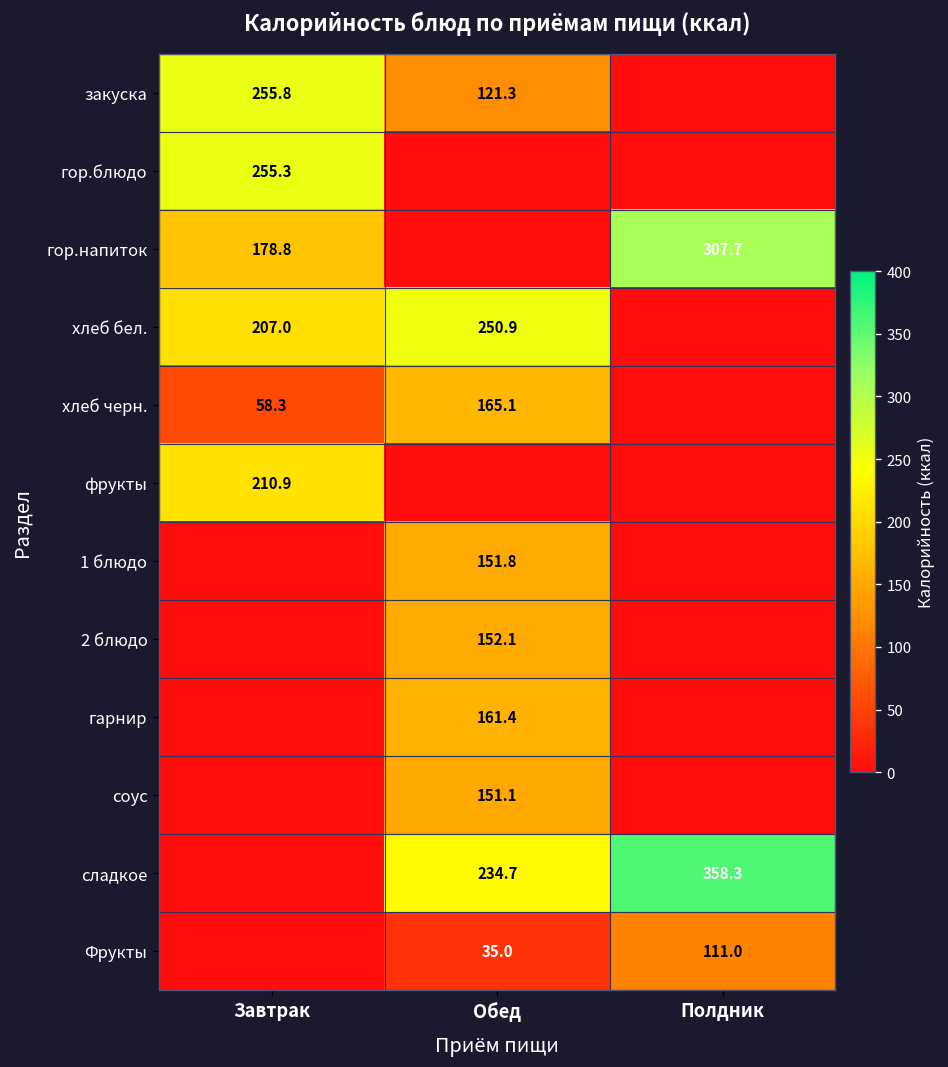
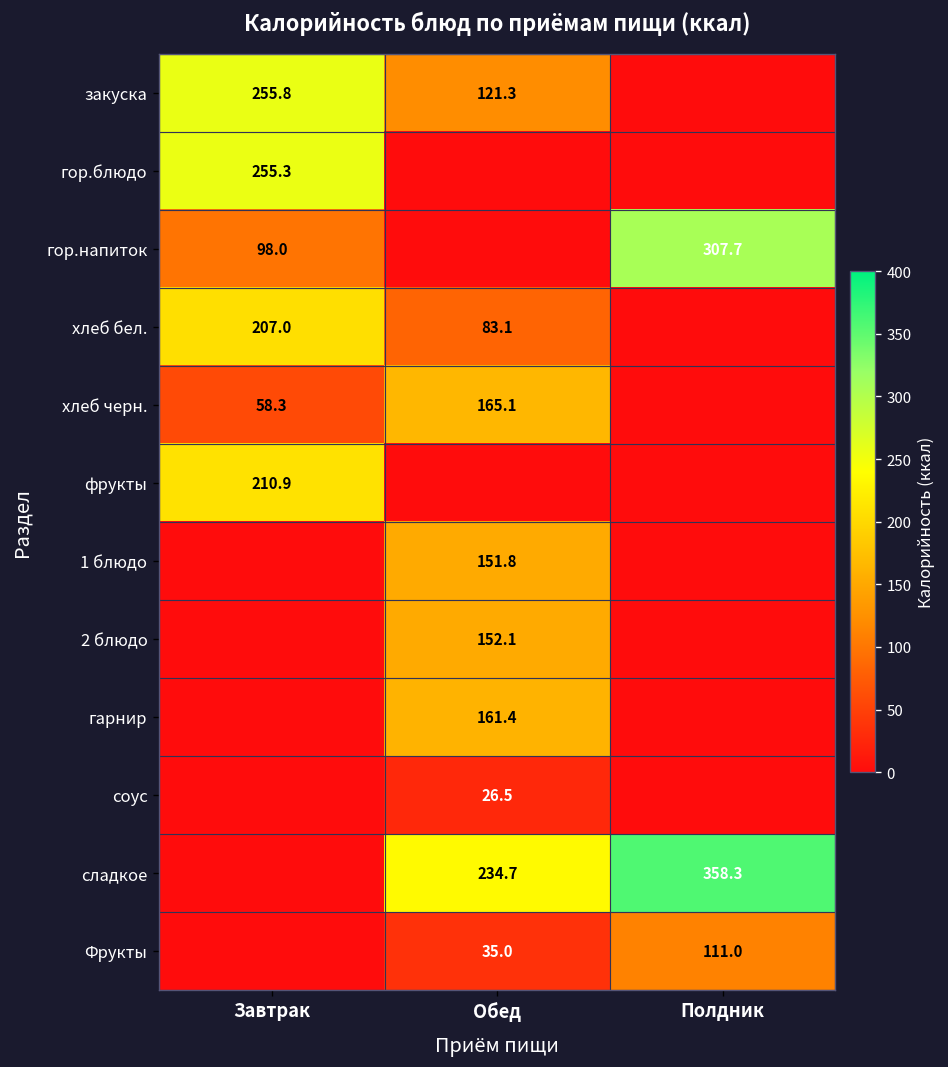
гор.напиток, Завтрак: 178.8 -> 98.0
хлеб бел., Обед: 250.9 -> 83.1
соус, Обед: 151.1 -> 26.5
